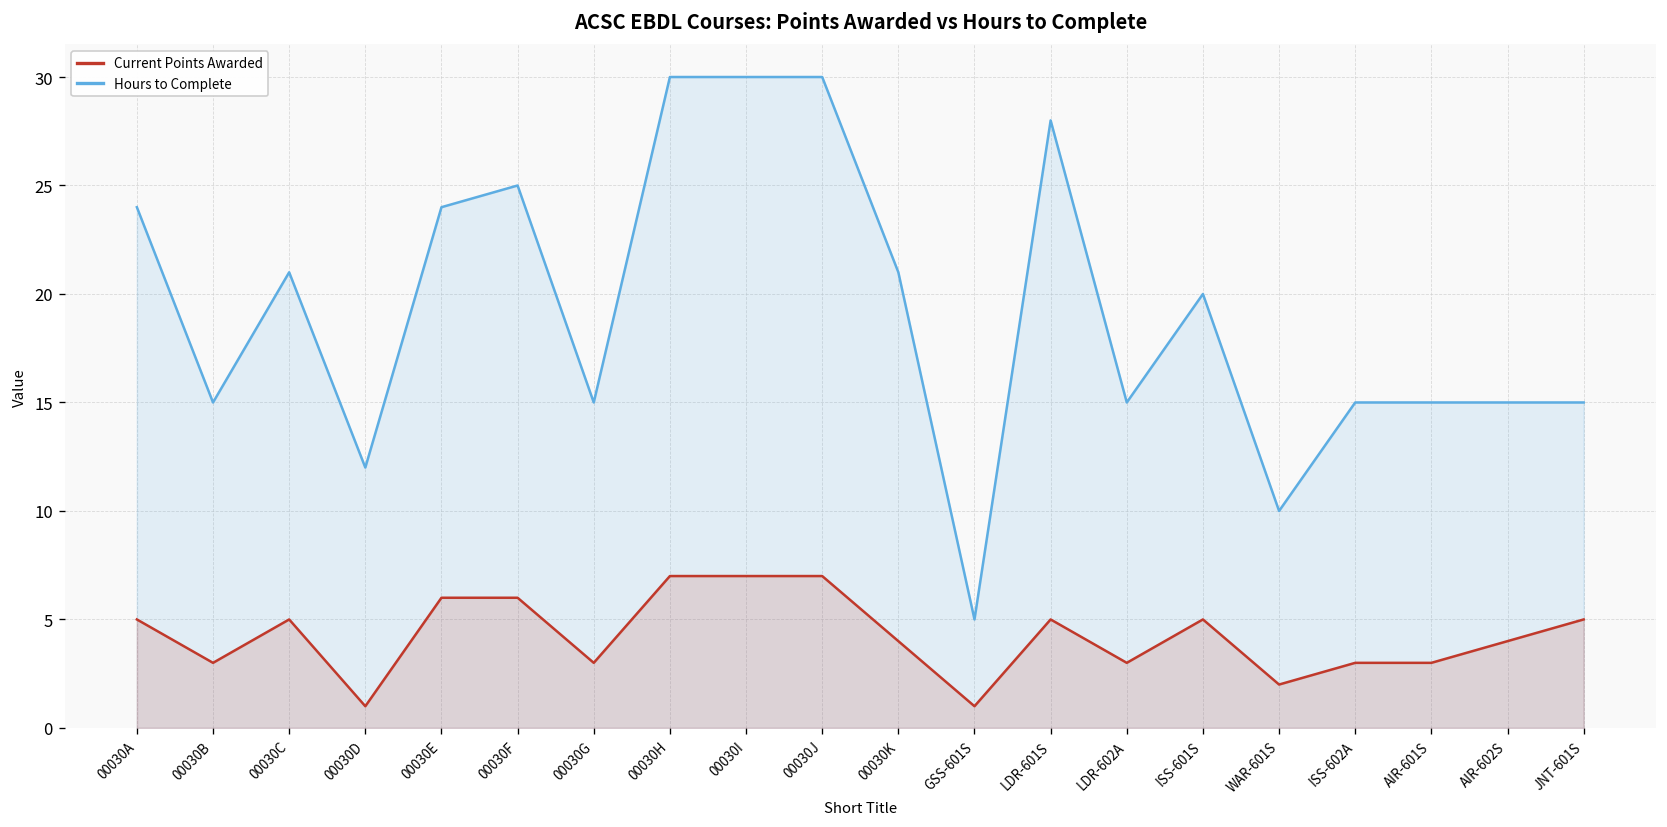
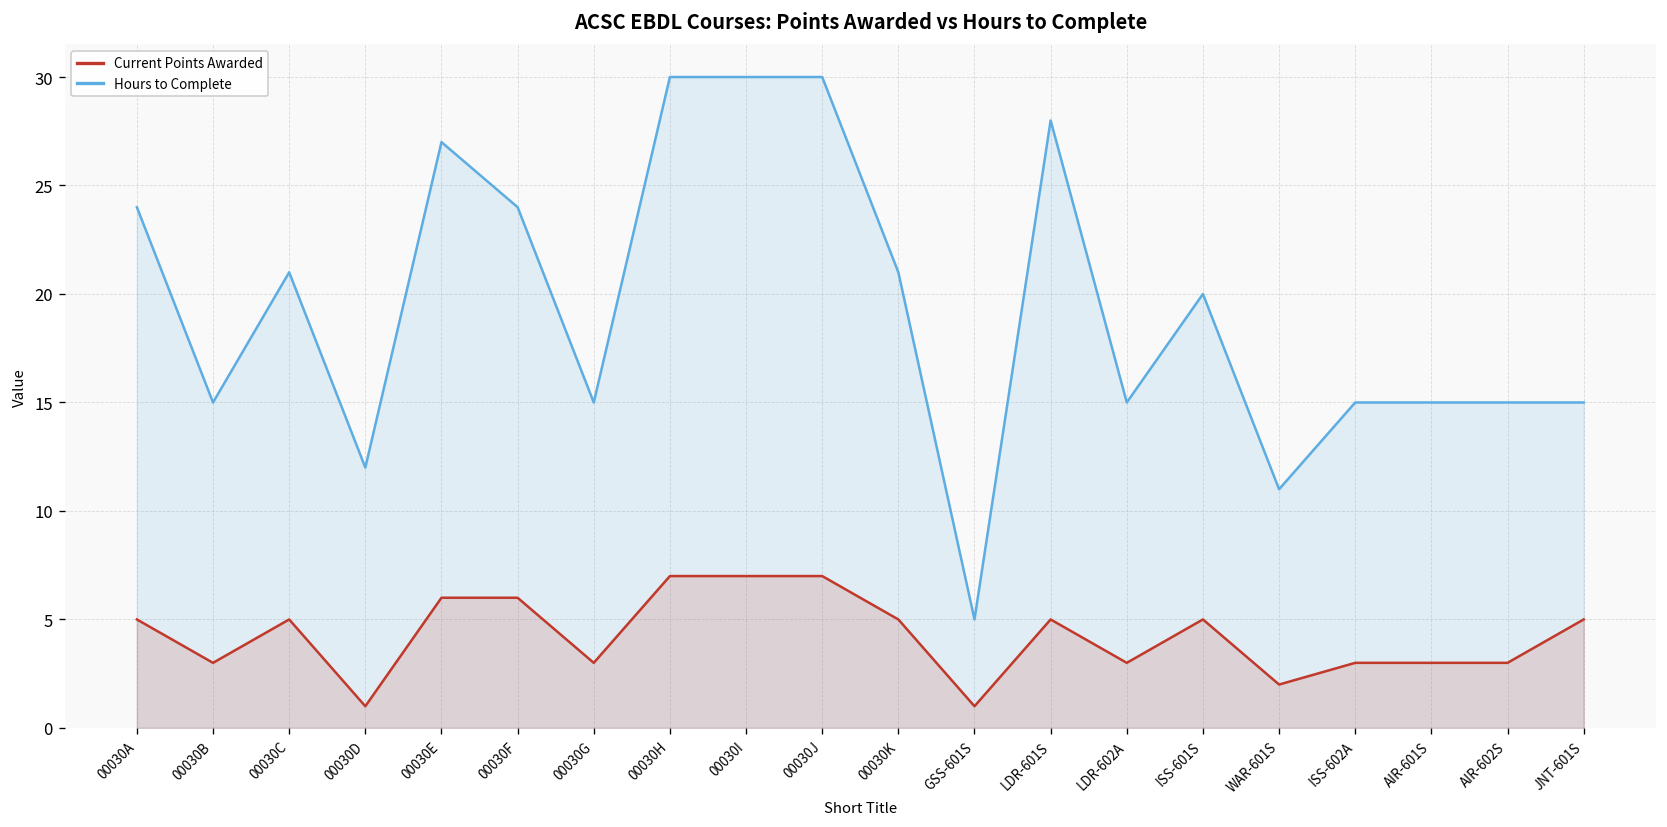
Hours to Complete, 00030E: 24 -> 27
Hours to Complete, 00030F: 25 -> 24
Current Points Awarded, 00030K: 4 -> 5
Hours to Complete, WAR-601S: 10 -> 11
Current Points Awarded, AIR-602S: 4 -> 3
